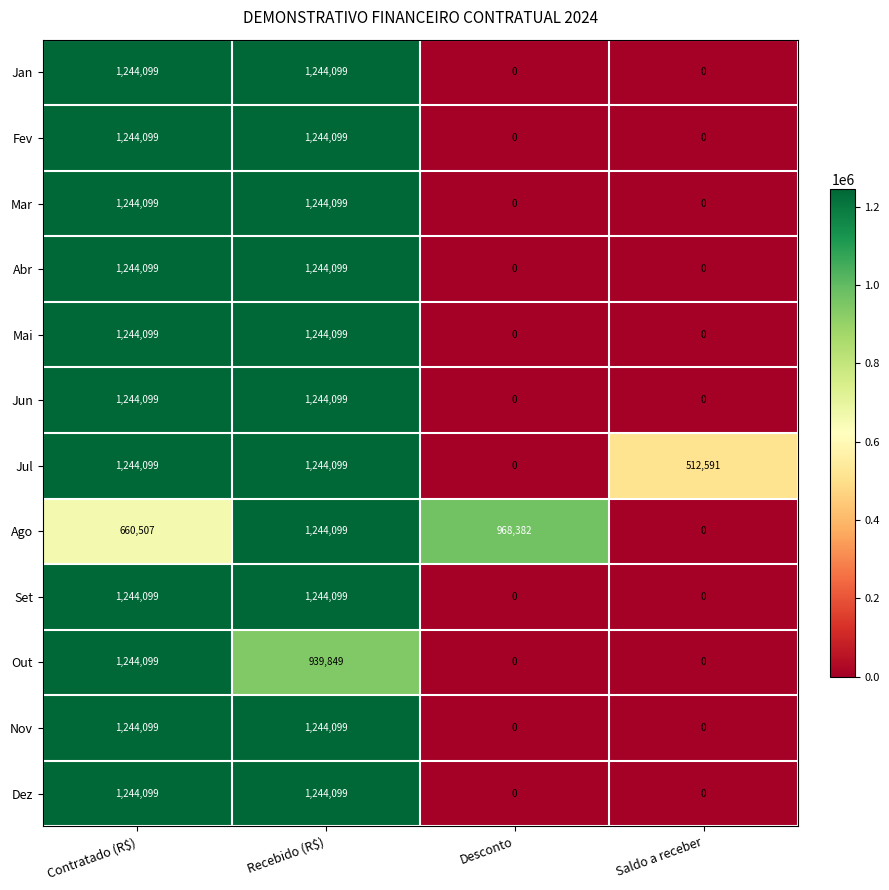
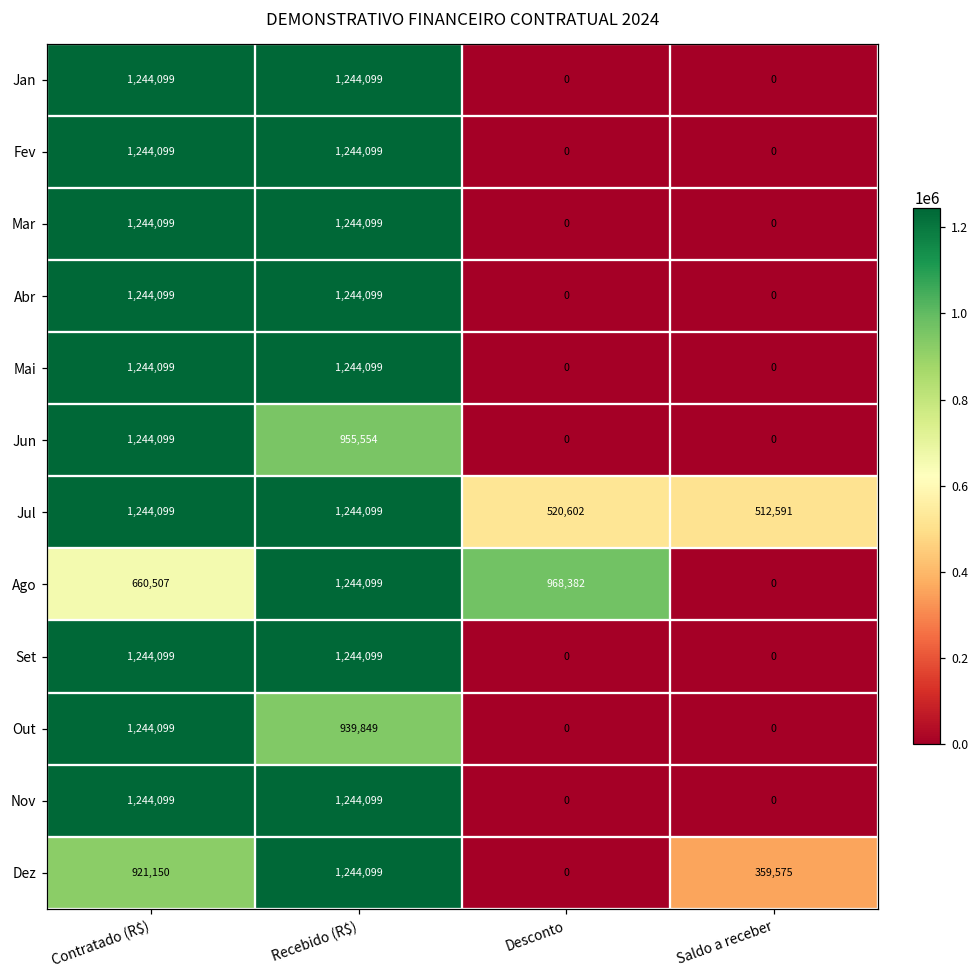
Jun, Recebido (R$): 1,244,099 -> 955,554
Jul, Desconto: 0 -> 520,602
Dez, Contratado (R$): 1,244,099 -> 921,150
Dez, Saldo a receber: 0 -> 359,575
